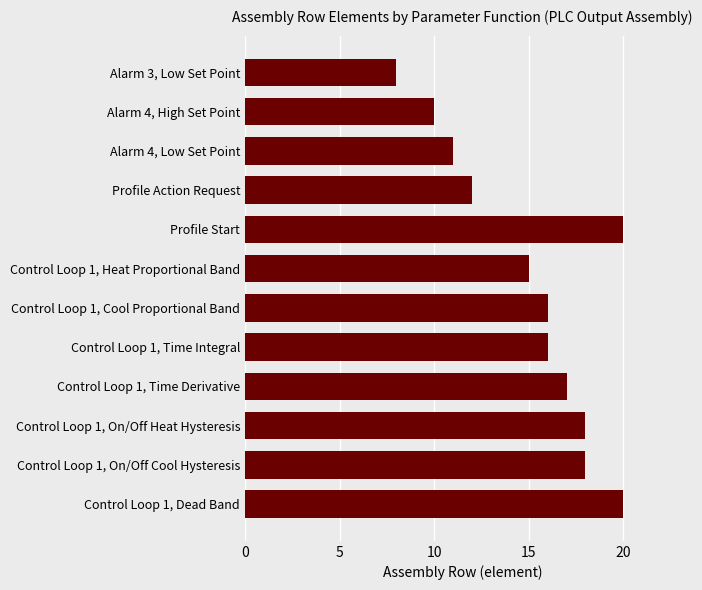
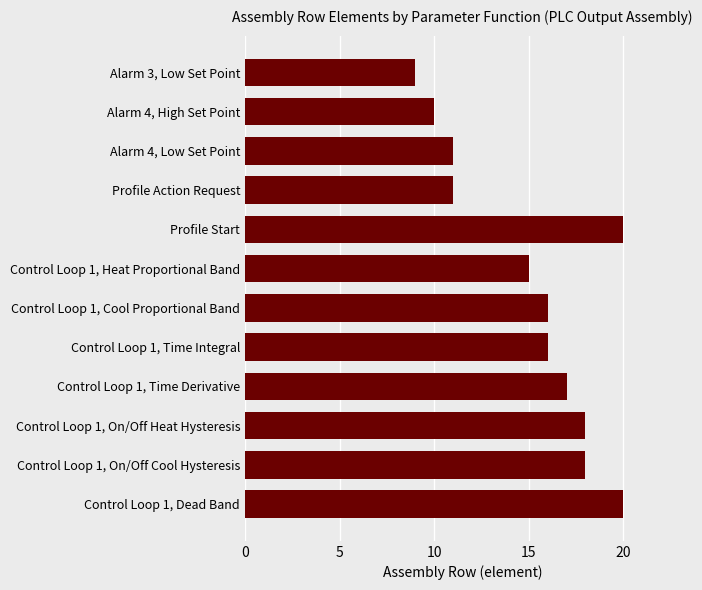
Alarm 3, Low Set Point: 8 -> 9
Profile Action Request: 12 -> 11
